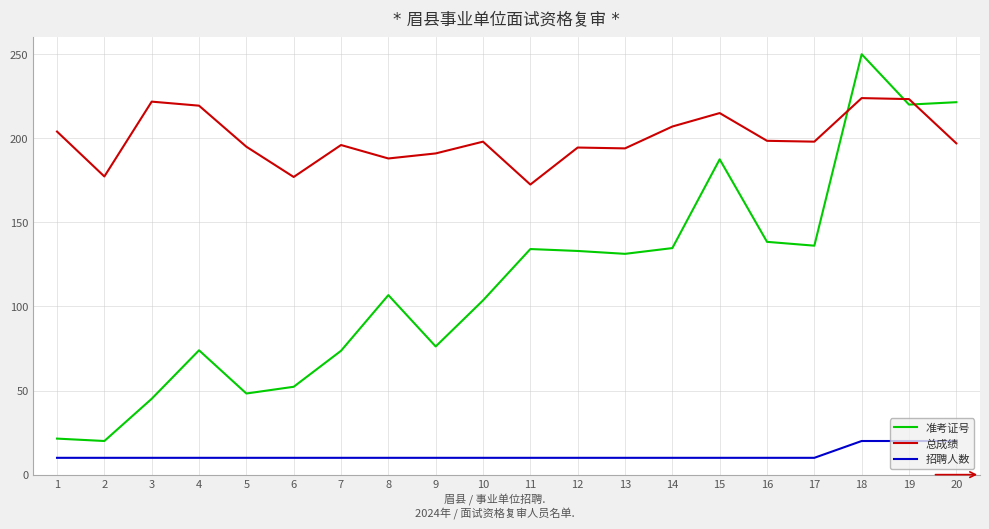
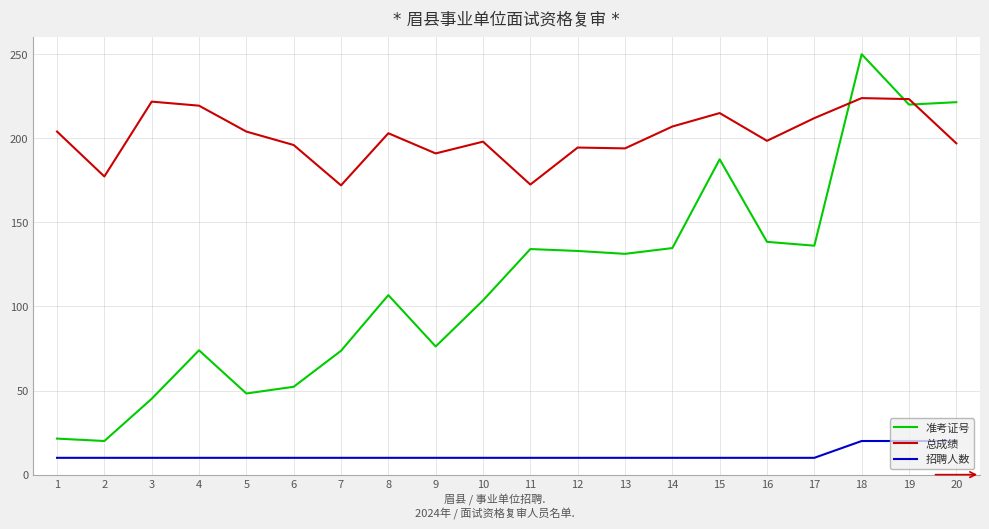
总成绩, 5: 195 -> 204
总成绩, 6: 177 -> 196
总成绩, 7: 196 -> 172
总成绩, 8: 188 -> 203
总成绩, 17: 198 -> 212
